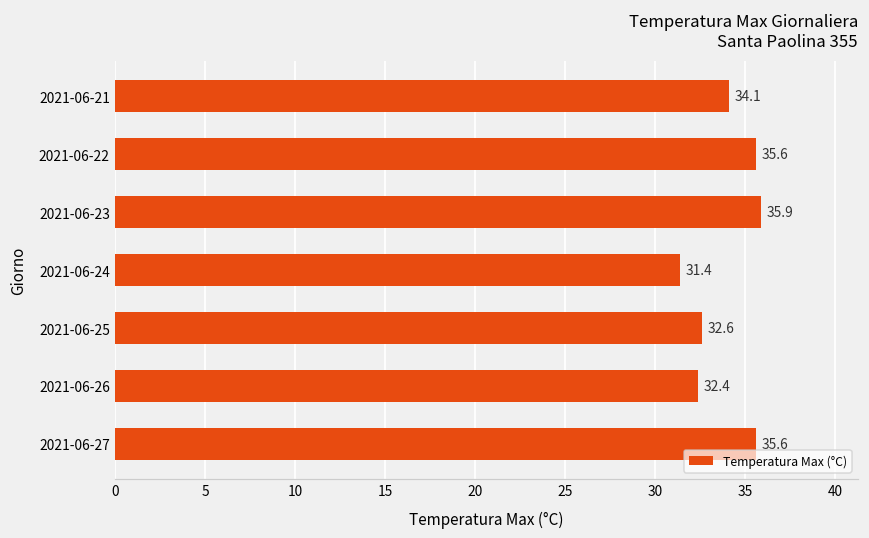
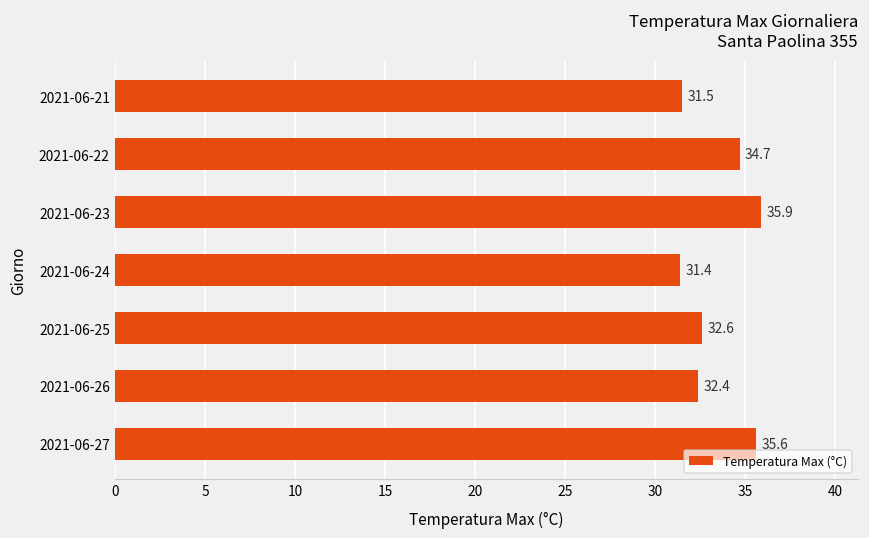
2021-06-21: 34.1 -> 31.5
2021-06-22: 35.6 -> 34.7
